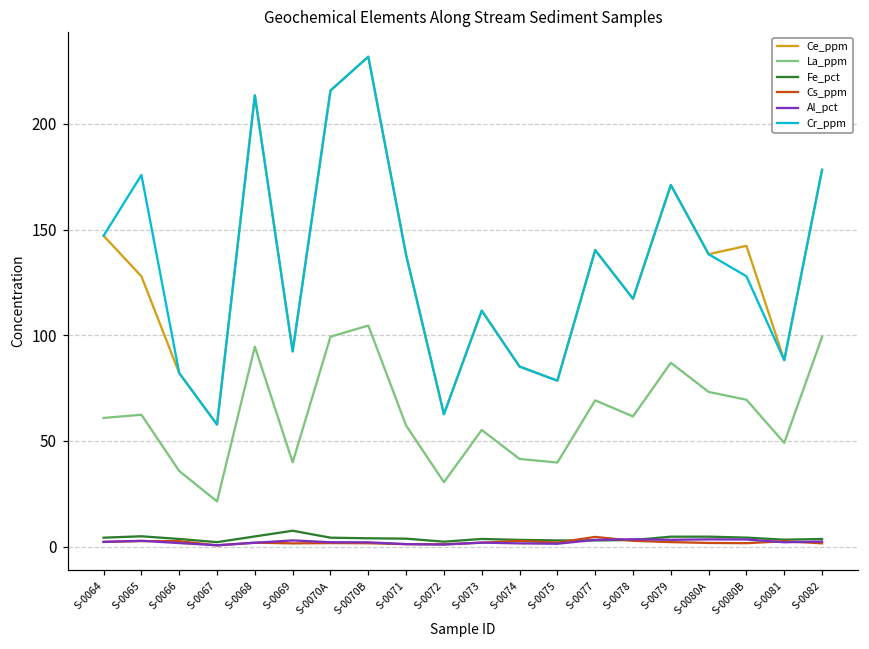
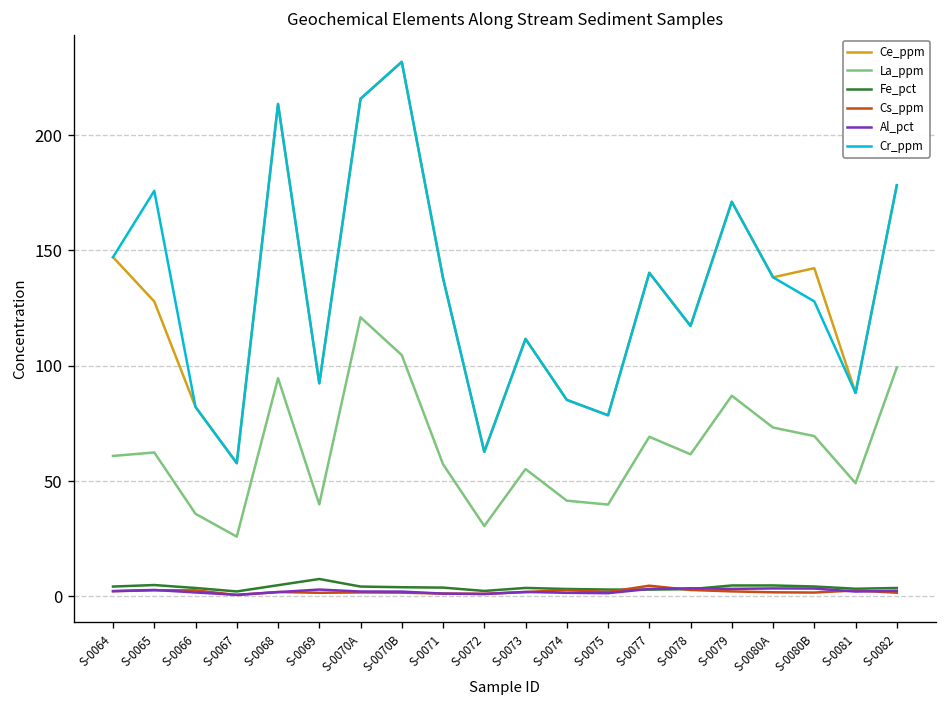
La_ppm, S-0067: 21 -> 26
La_ppm, S-0070A: 99 -> 121
